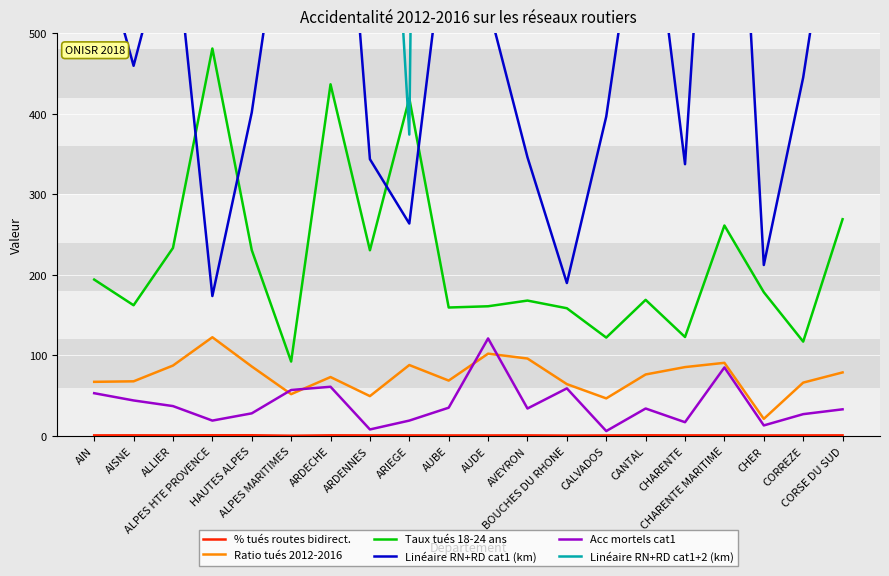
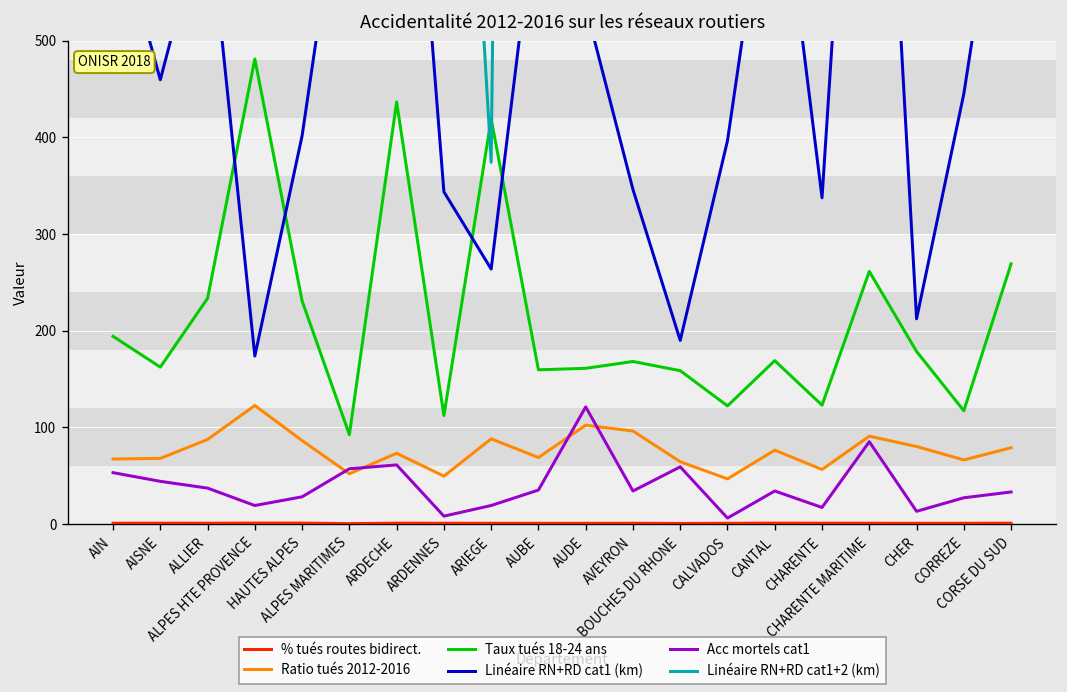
Taux tués 18-24 ans, ARDENNES: 230 -> 110
Ratio tués 2012-2016, CHARENTE: 90 -> 60
Ratio tués 2012-2016, CHER: 20 -> 80
